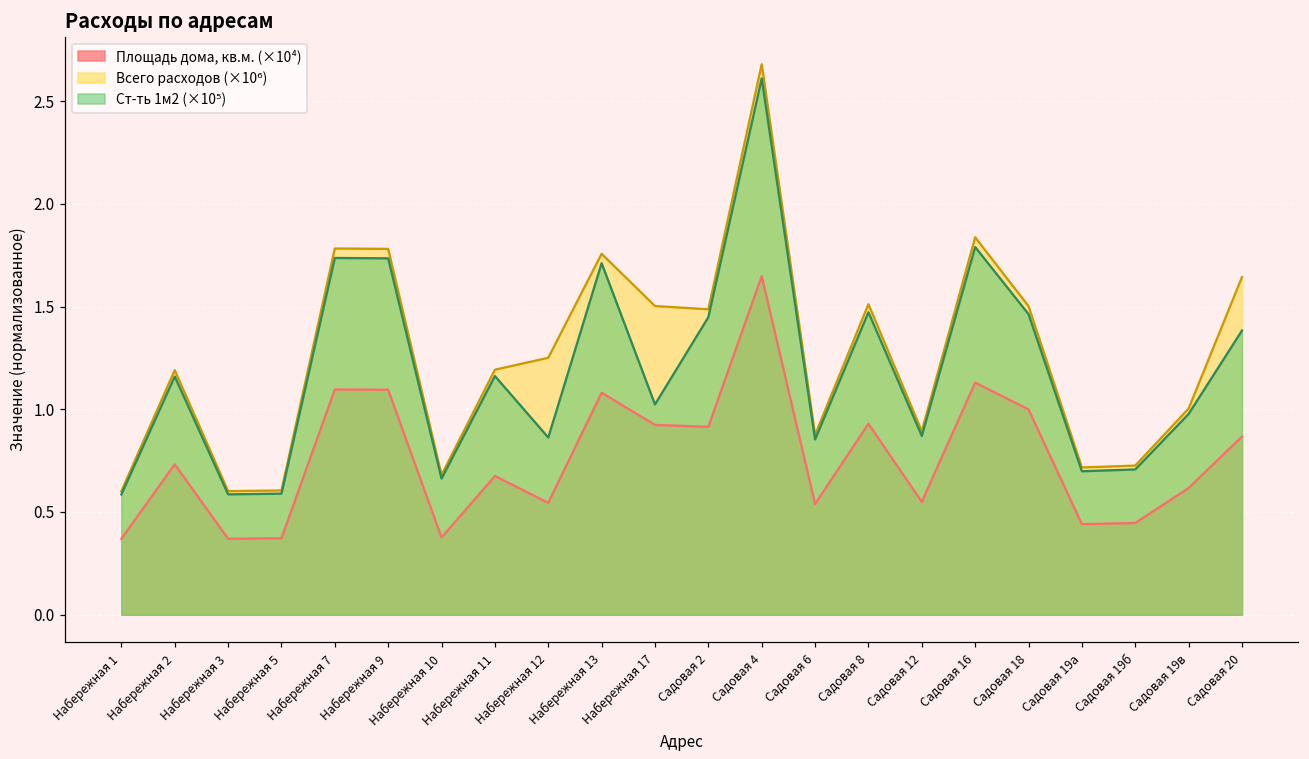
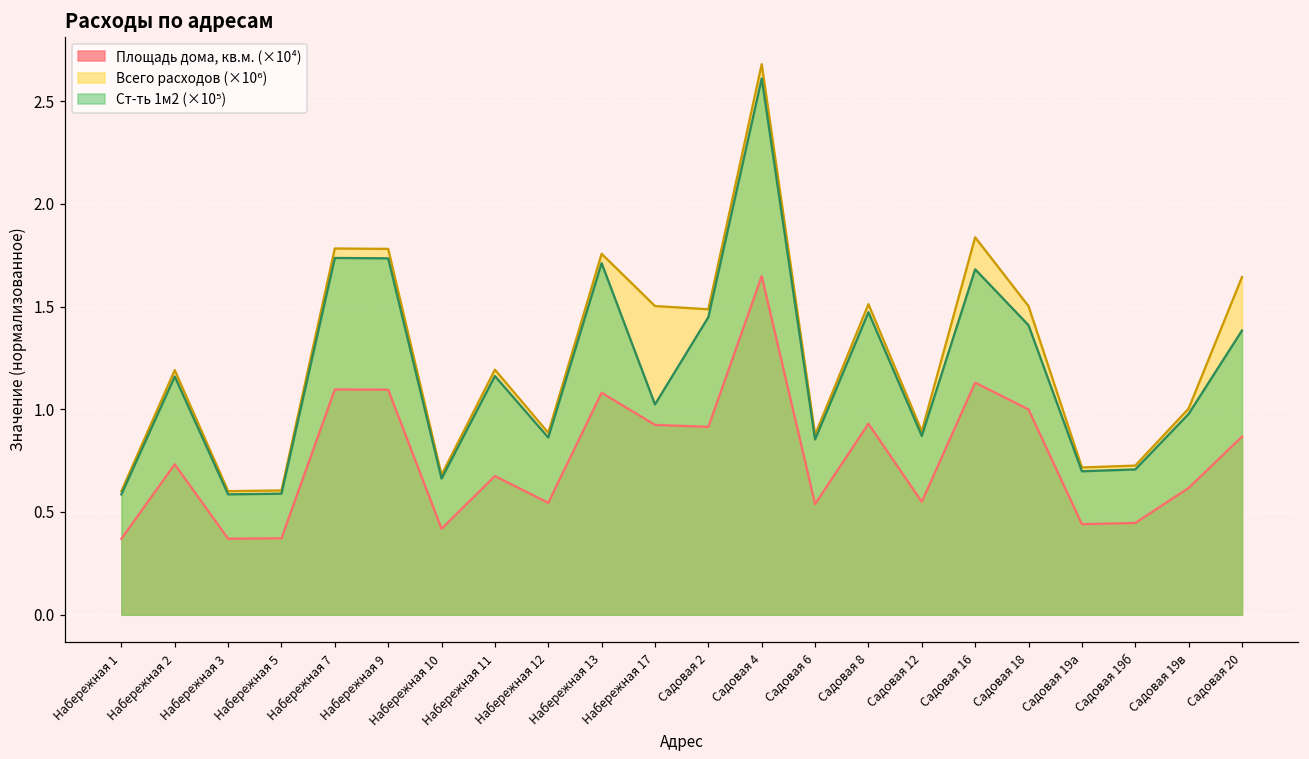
Площадь дома, кв.м. (×10⁴), Набережная 10: 0.38 -> 0.42
Всего расходов (×10⁶), Набережная 12: 1.25 -> 0.89
Ст-ть 1м2 (×10⁵), Садовая 16: 1.79 -> 1.68
Ст-ть 1м2 (×10⁵), Садовая 18: 1.46 -> 1.41
